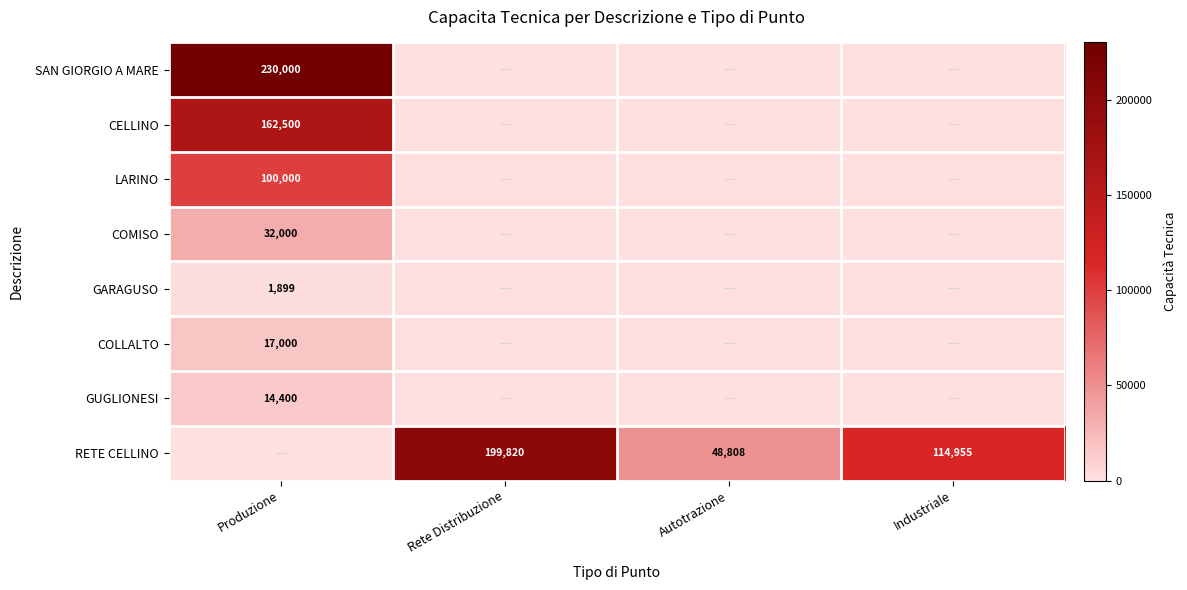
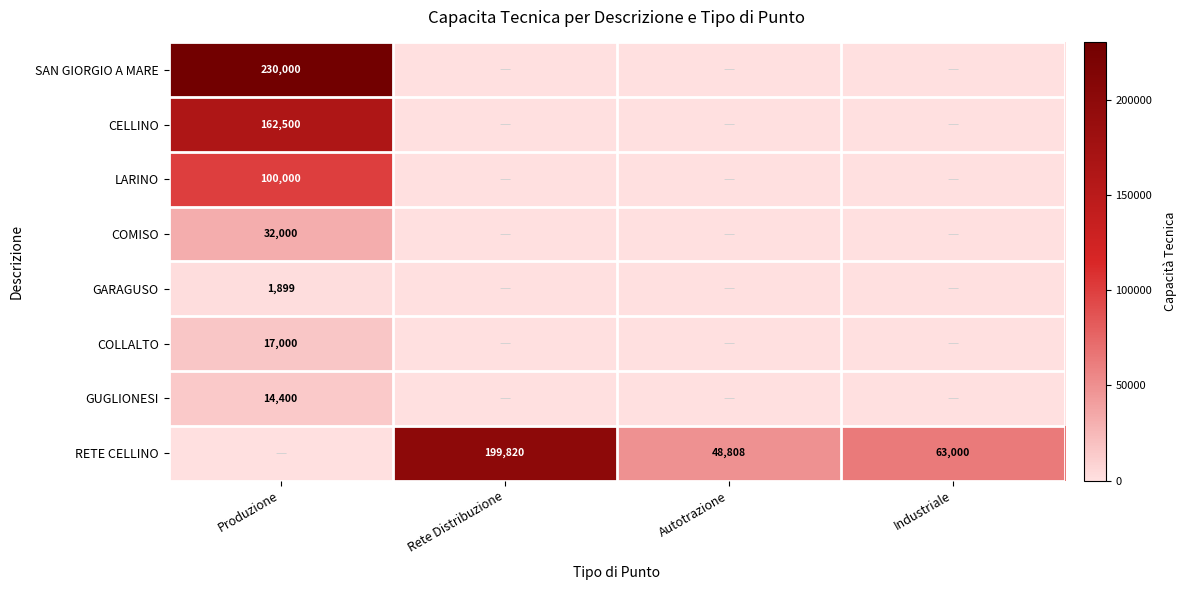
RETE CELLINO, Industriale: 114,955 -> 63,000
